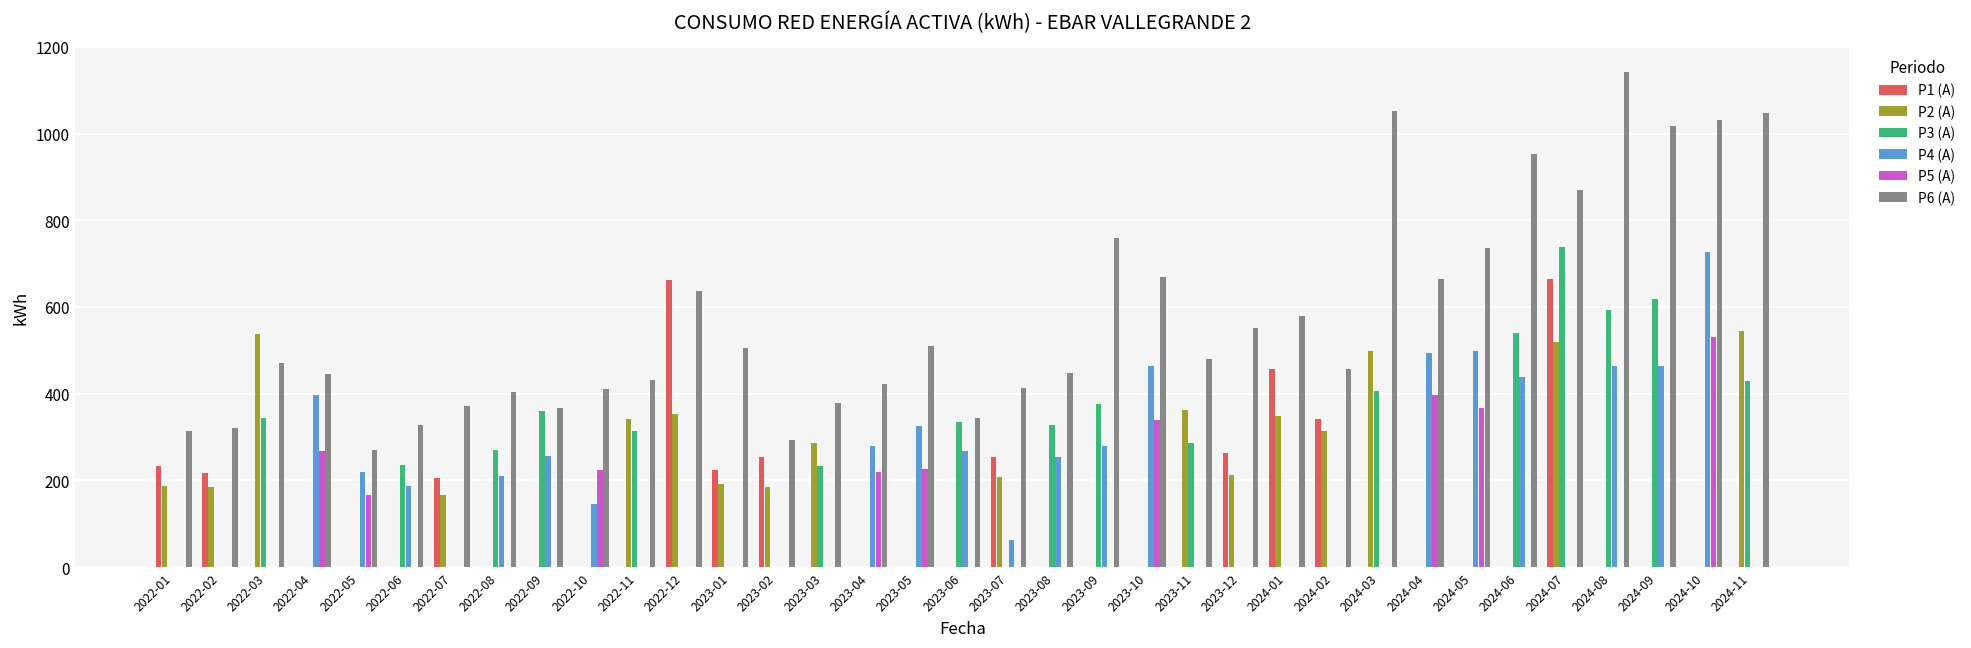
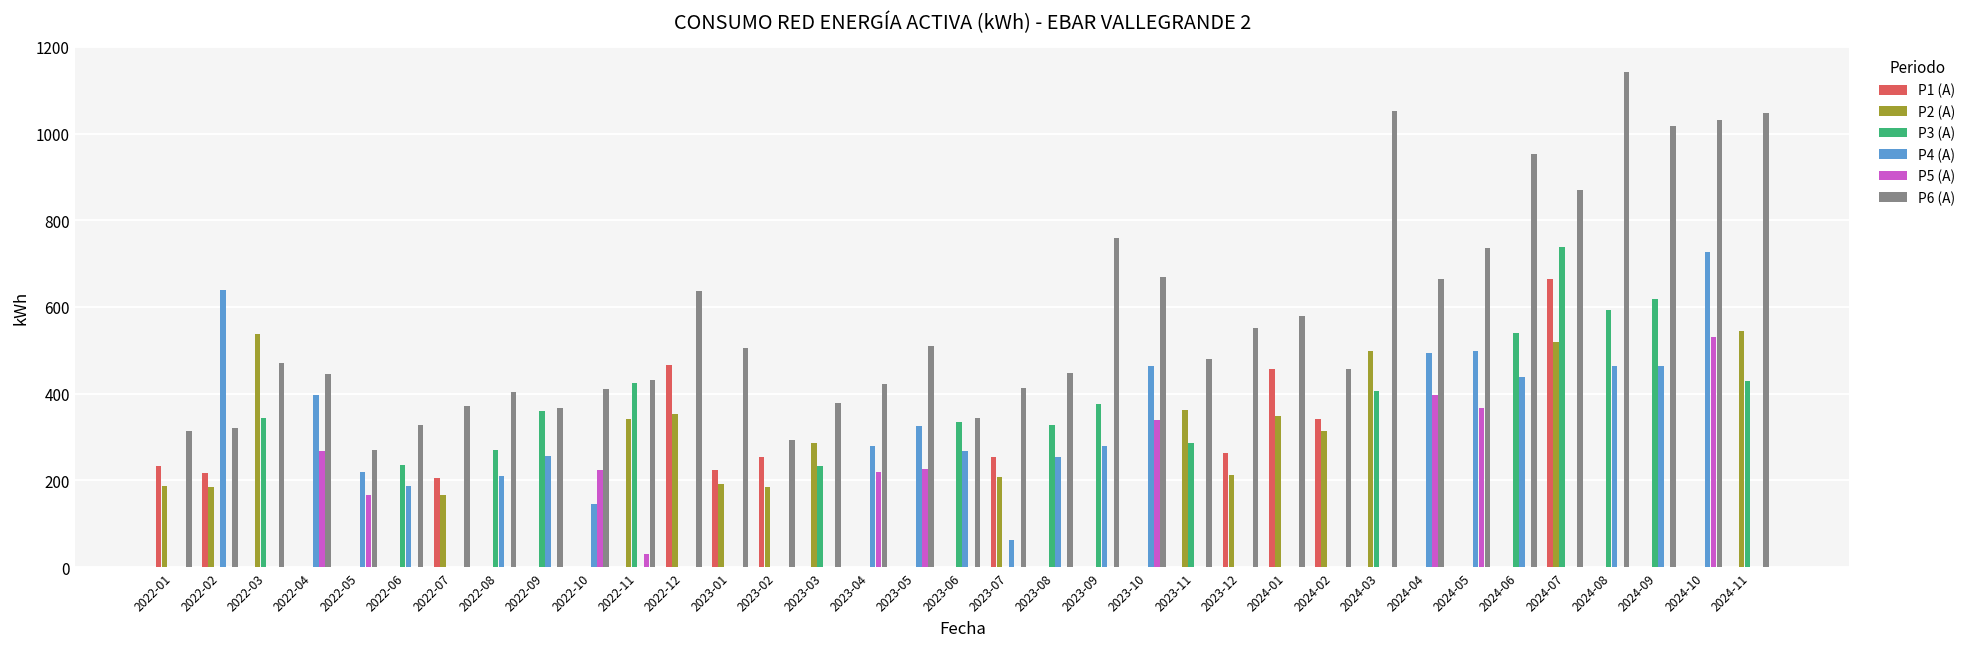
P4 (A), 2022-02: 0 -> 640
P3 (A), 2022-11: 310 -> 430
P5 (A), 2022-11: 0 -> 30
P1 (A), 2022-12: 660 -> 470
